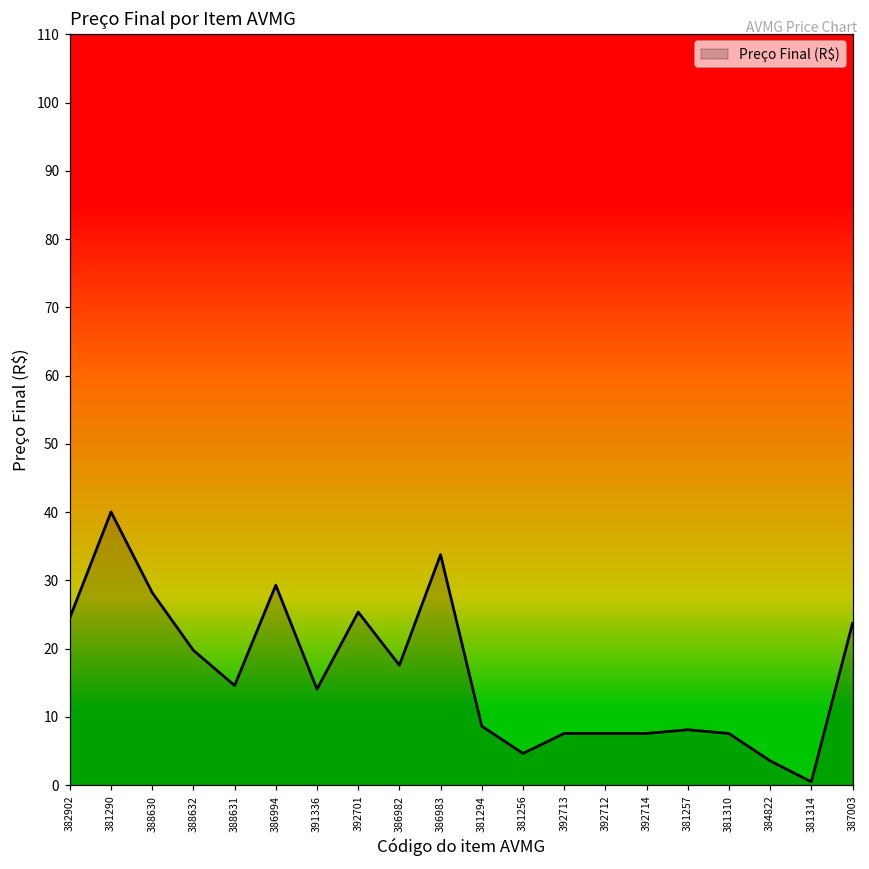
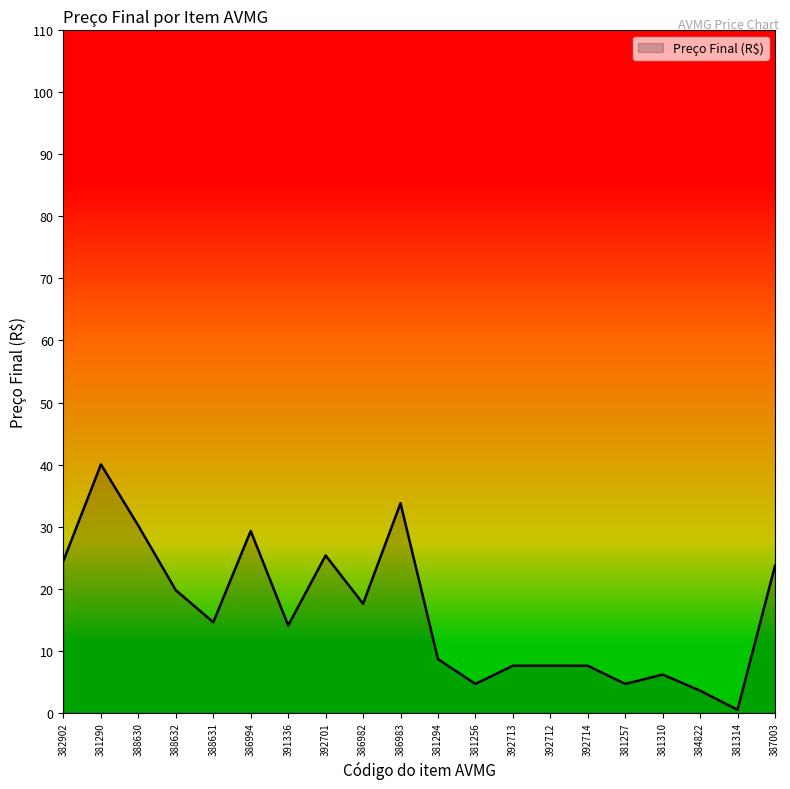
388630: 28 -> 30
381257: 8 -> 5
381310: 8 -> 6
